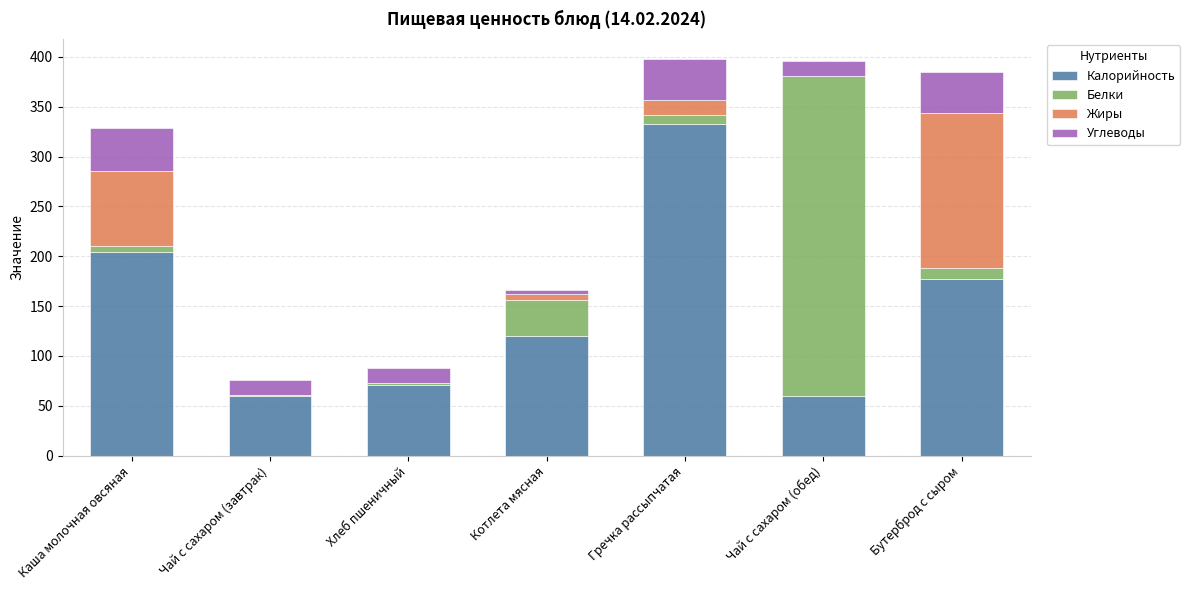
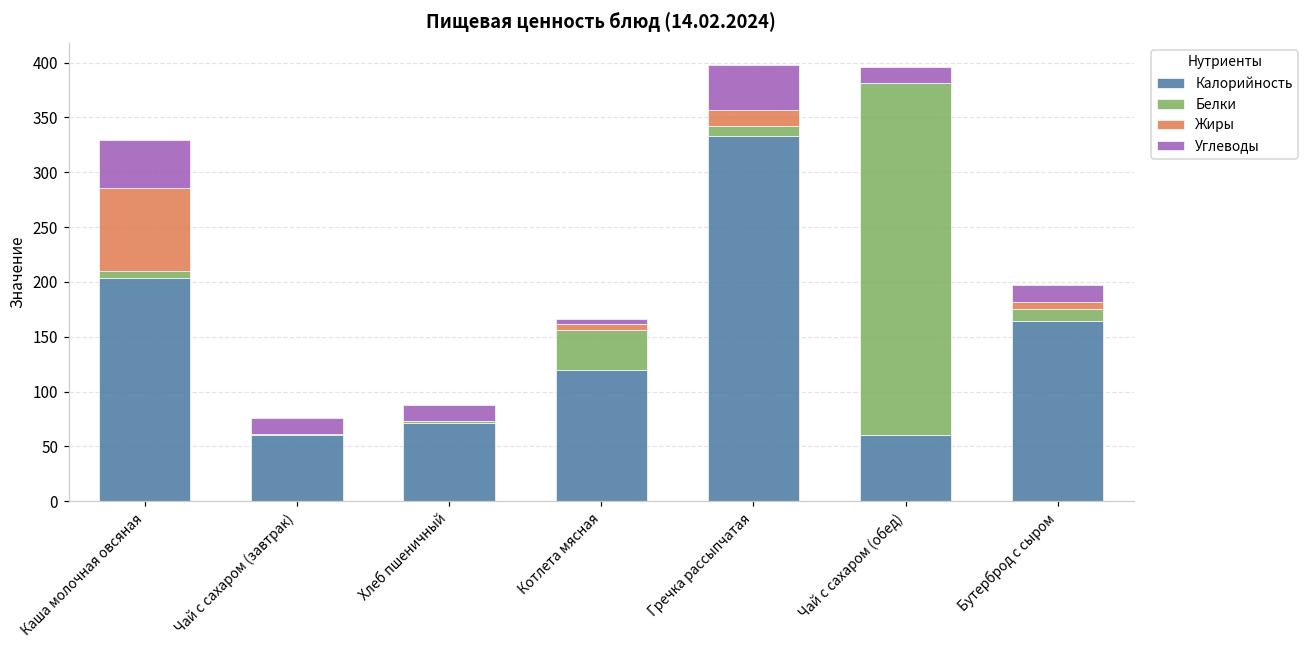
Калорийность, Бутерброд с сыром: 180 -> 160
Жиры, Бутерброд с сыром: 160 -> 10
Углеводы, Бутерброд с сыром: 40 -> 20
